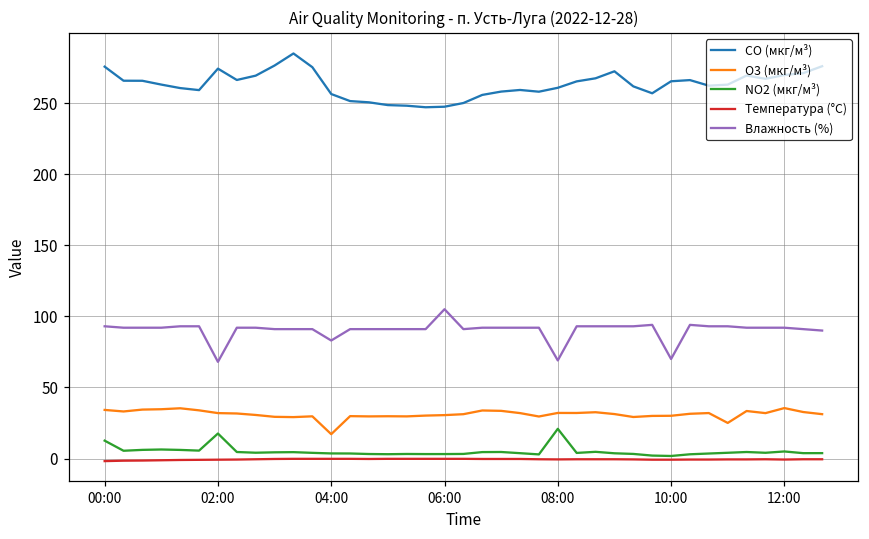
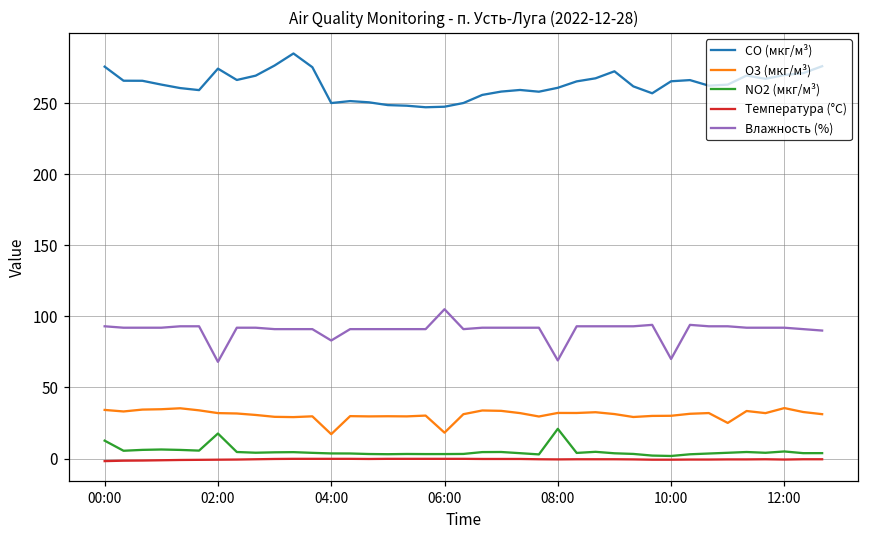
CO (мкг/м³), 04:00: 256 -> 250
O3 (мкг/м³), 06:00: 31 -> 18
